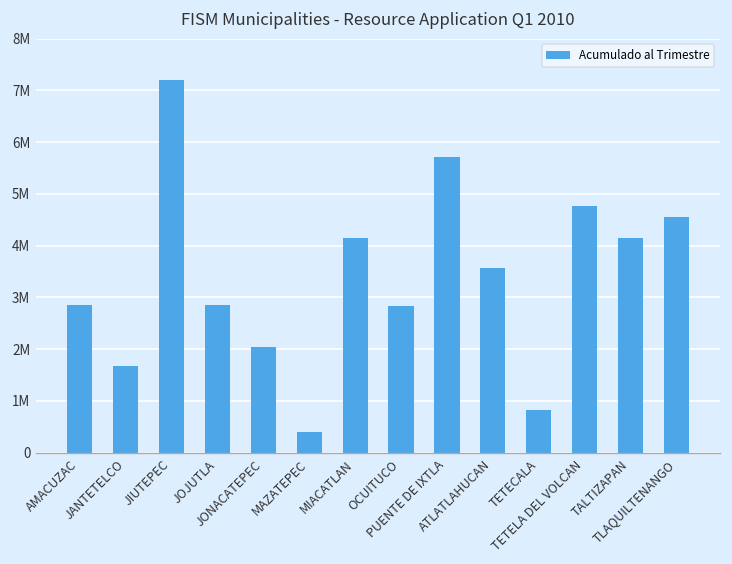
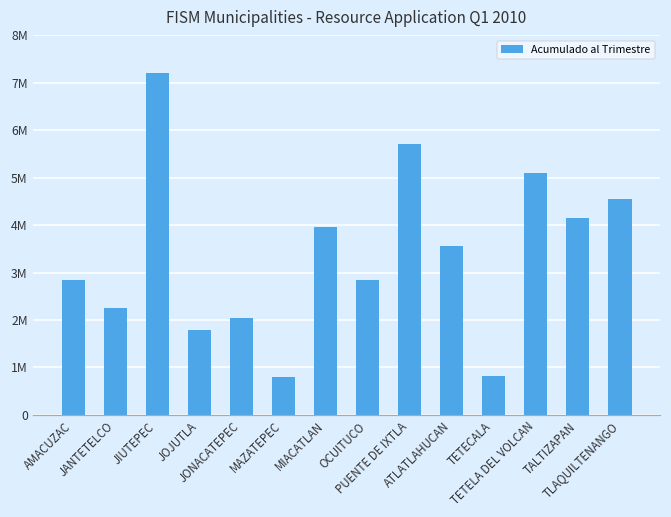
JANTETELCO: 1700000 -> 2300000
JOJUTLA: 2800000 -> 1800000
MAZATEPEC: 400000 -> 800000
MIACATLAN: 4200000 -> 4000000
TETELA DEL VOLCAN: 4800000 -> 5100000
